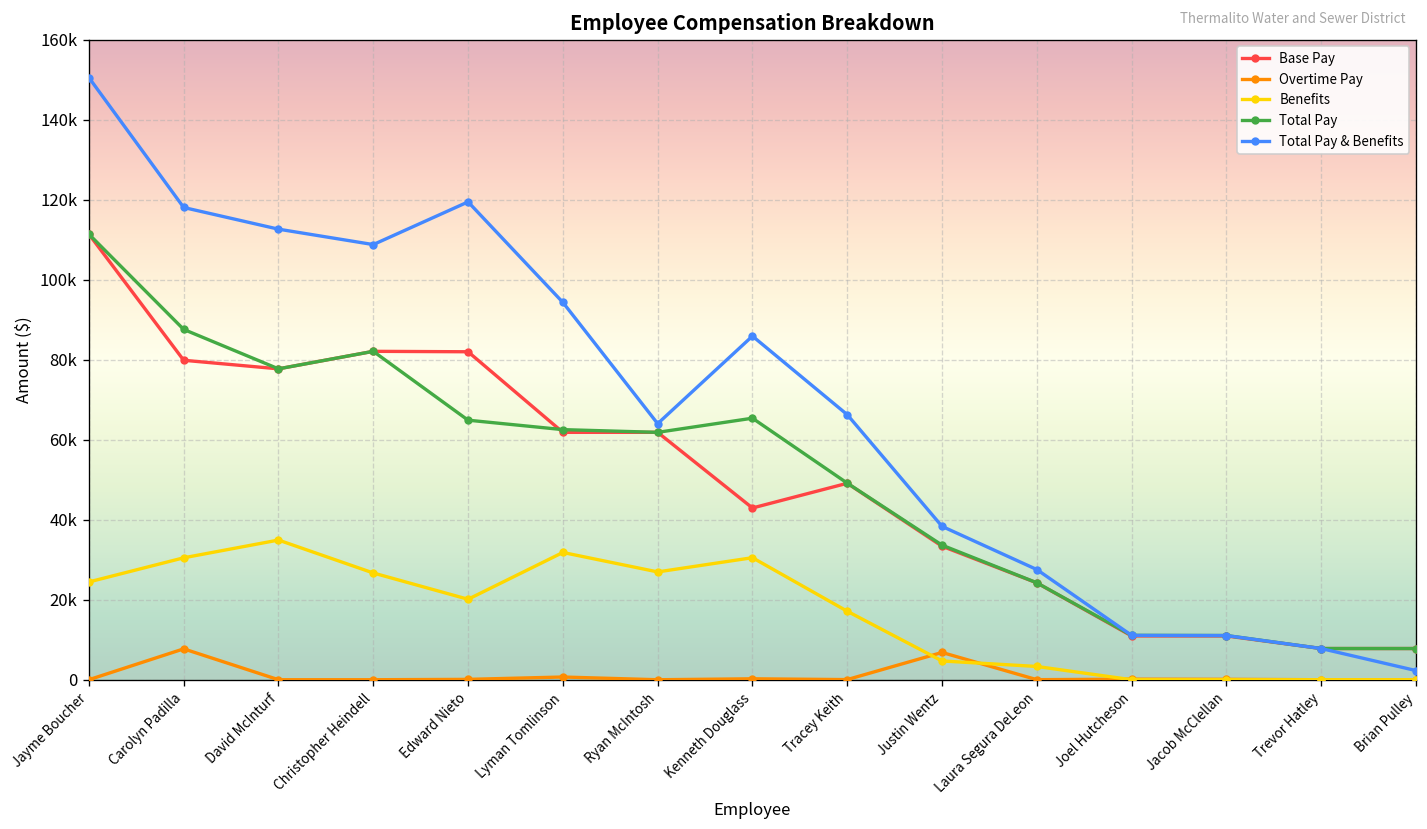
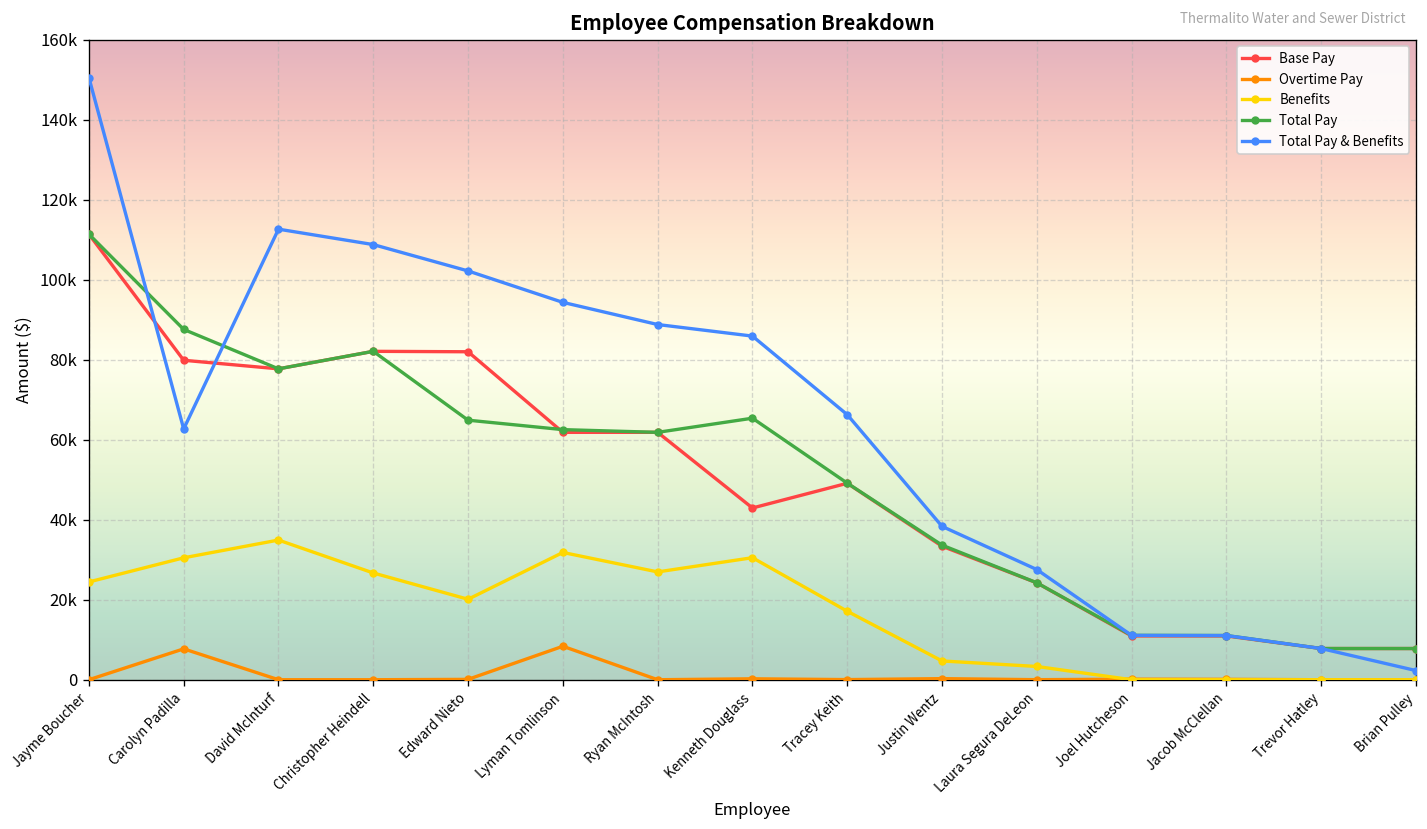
Total Pay & Benefits, Carolyn Padilla: 118000 -> 63000
Total Pay & Benefits, Edward Nieto: 119000 -> 102000
Overtime Pay, Lyman Tomlinson: 1000 -> 8000
Total Pay & Benefits, Ryan McIntosh: 64000 -> 89000
Overtime Pay, Justin Wentz: 7000 -> 0
